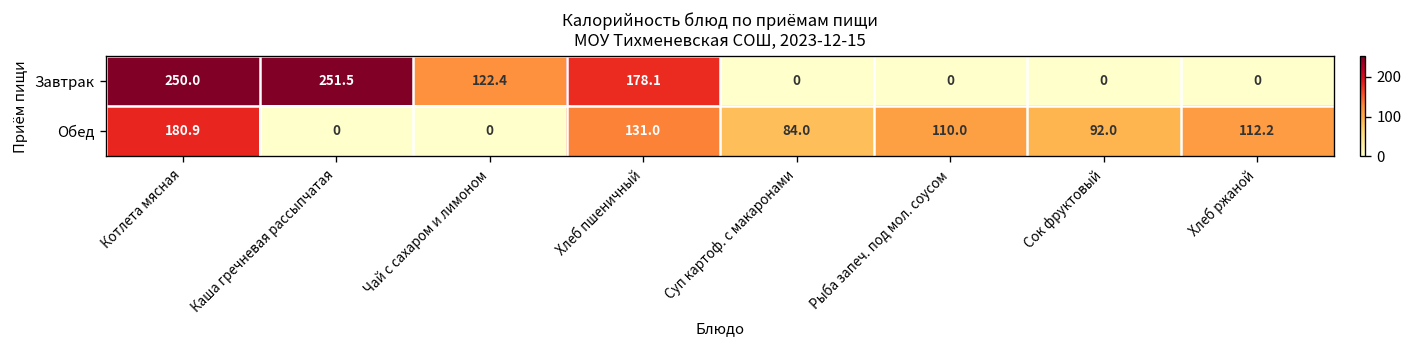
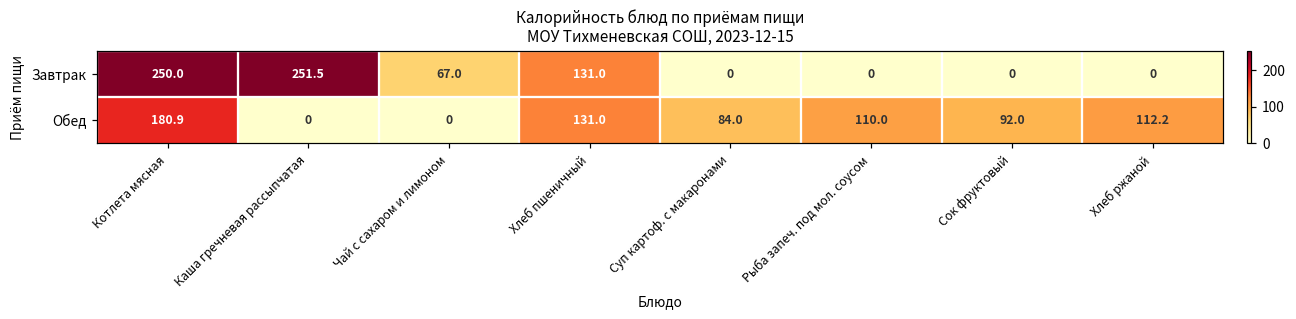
Завтрак, Чай с сахаром и лимоном: 122.4 -> 67.0
Завтрак, Хлеб пшеничный: 178.1 -> 131.0
